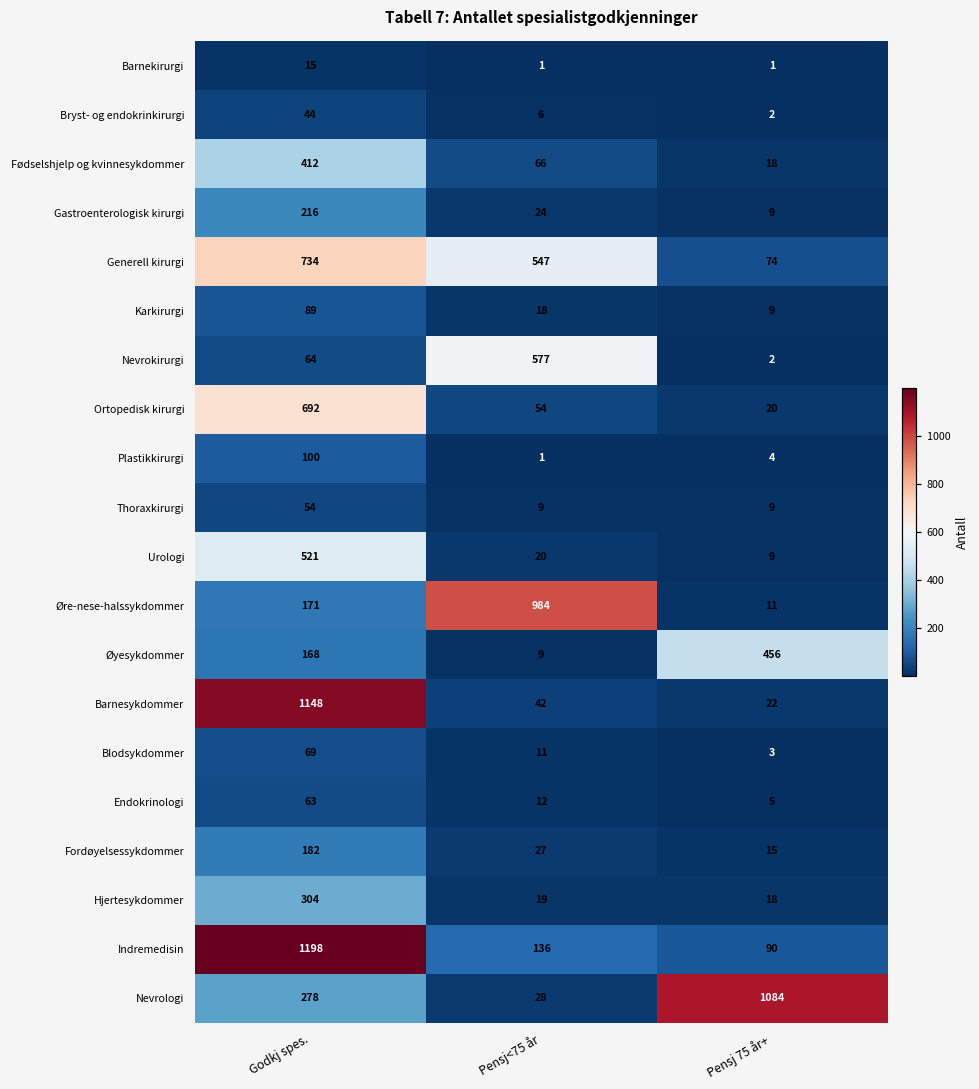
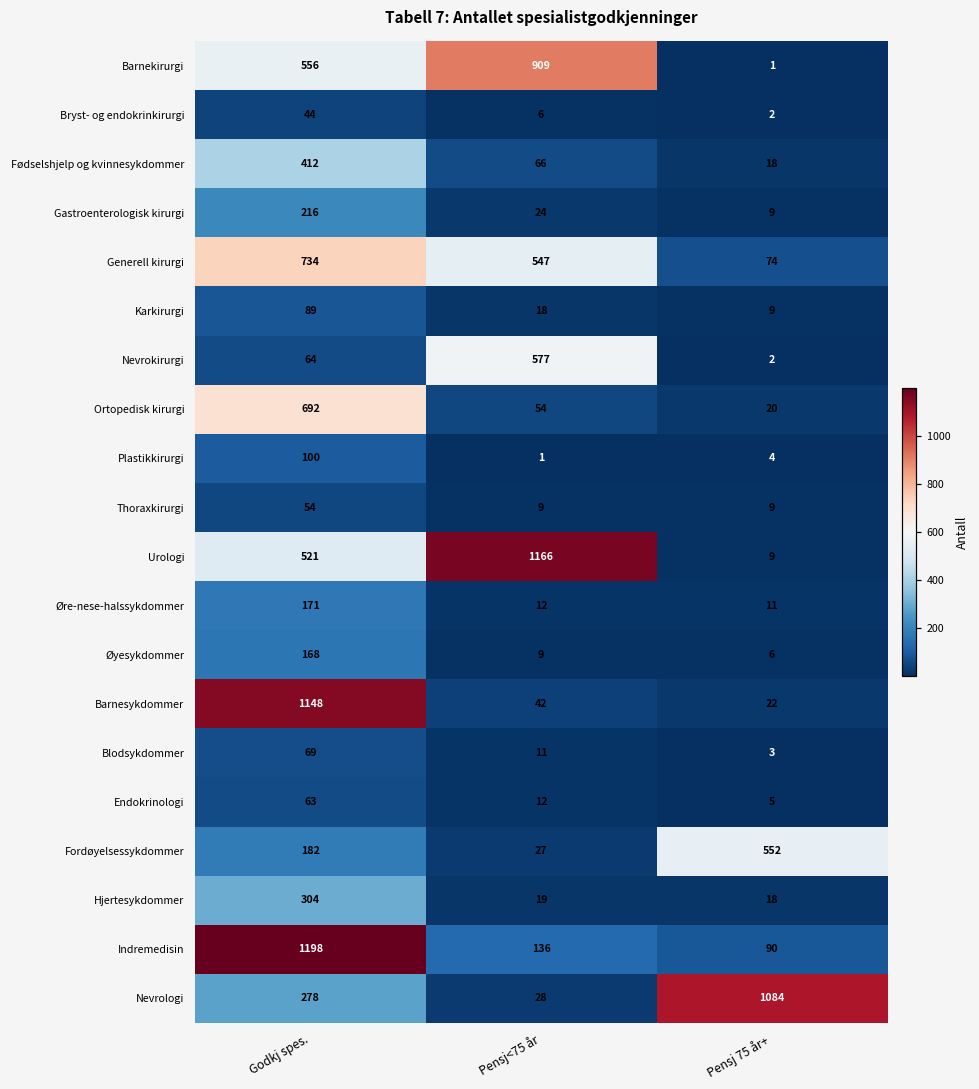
Barnekirurgi, Godkj spes.: 15 -> 556
Barnekirurgi, Pensj<75 år: 1 -> 909
Urologi, Pensj<75 år: 20 -> 1166
Øre-nese-halssykdommer, Pensj<75 år: 984 -> 12
Øyesykdommer, Pensj 75 år+: 456 -> 6
Fordøyelsessykdommer, Pensj 75 år+: 15 -> 552
